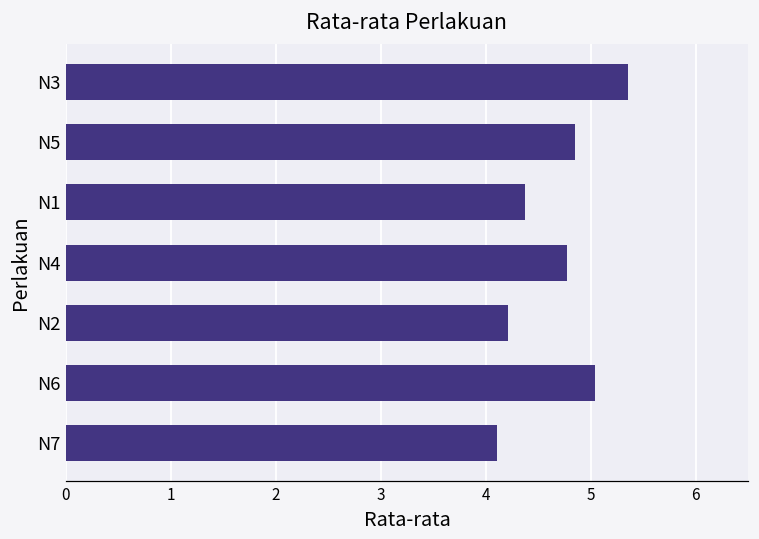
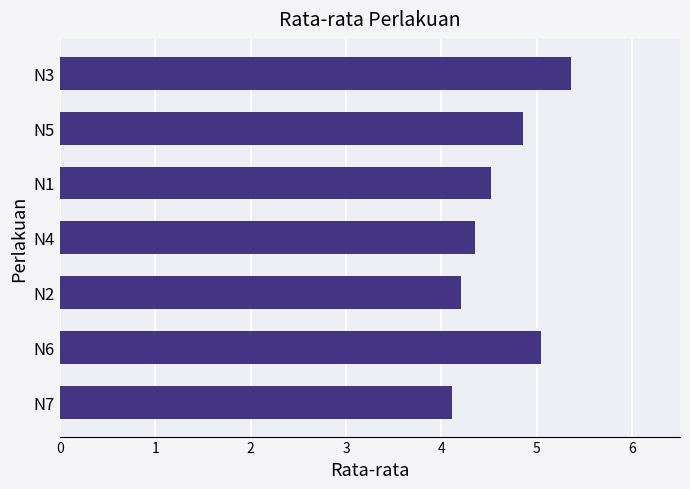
N1: 4.4 -> 4.5
N4: 4.8 -> 4.4
